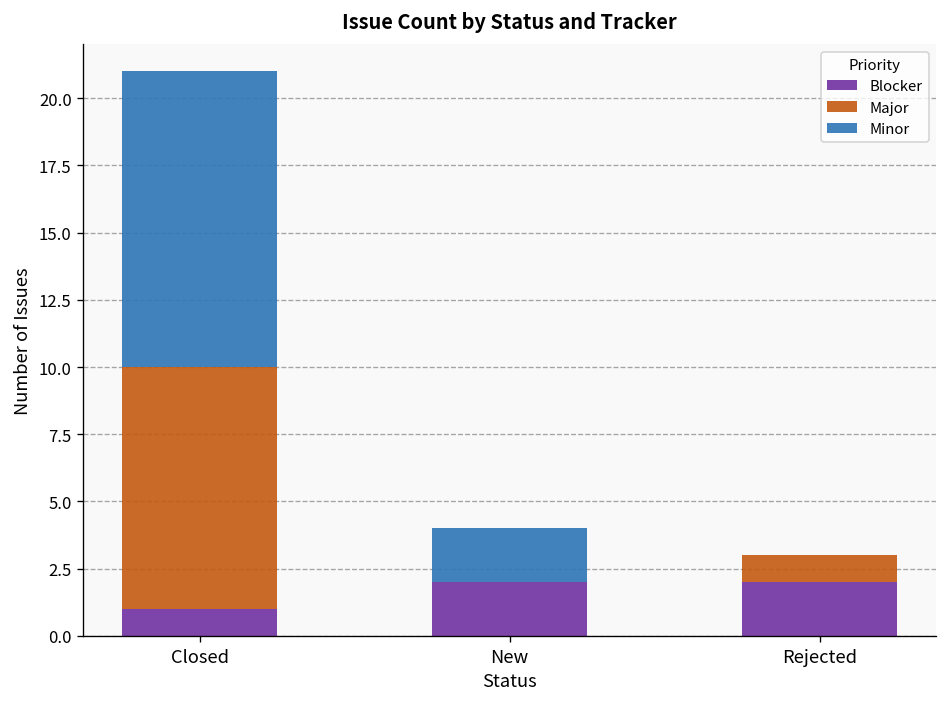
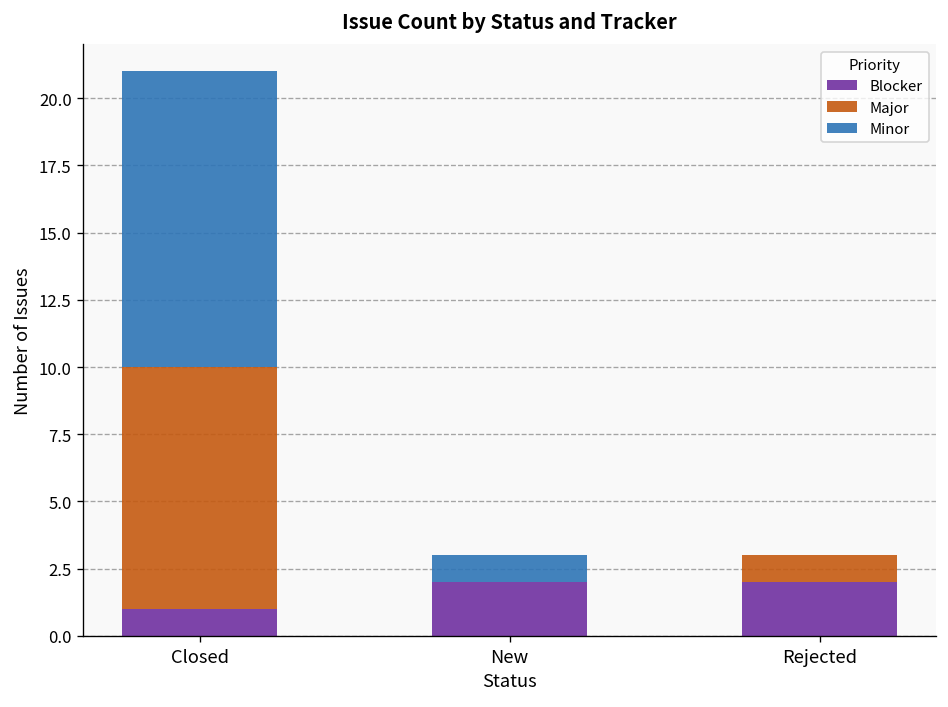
Minor, New: 2 -> 1
